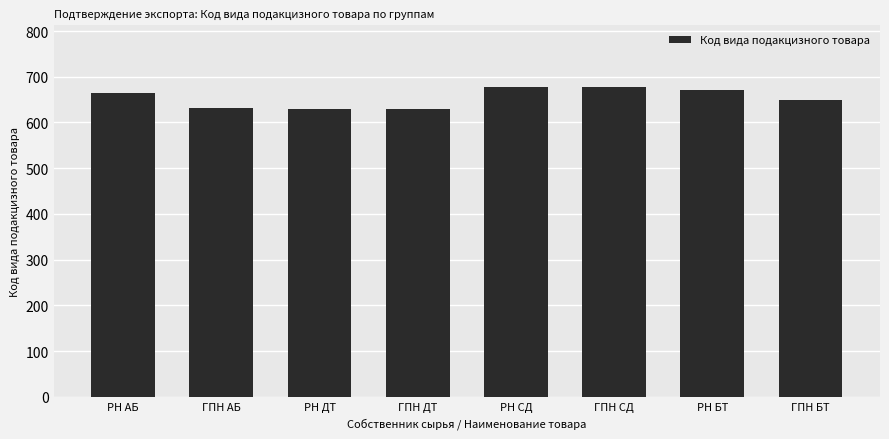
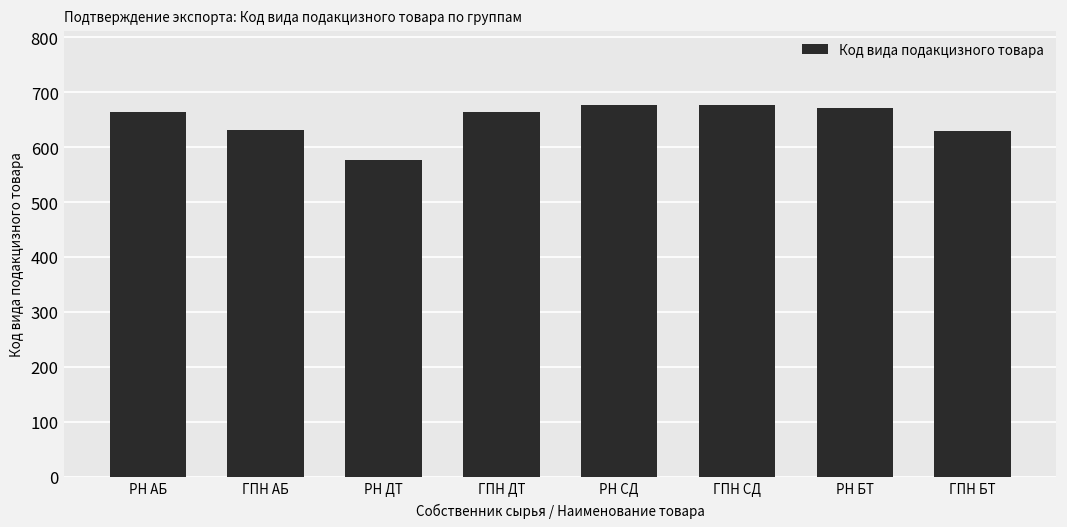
РН ДТ: 630 -> 580
ГПН ДТ: 630 -> 670
ГПН БТ: 650 -> 630
